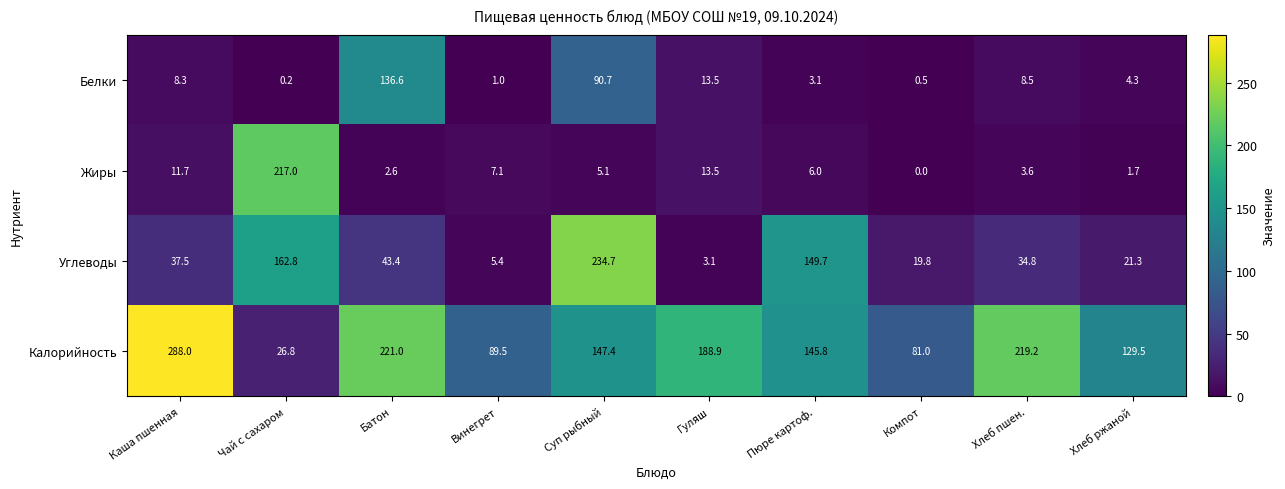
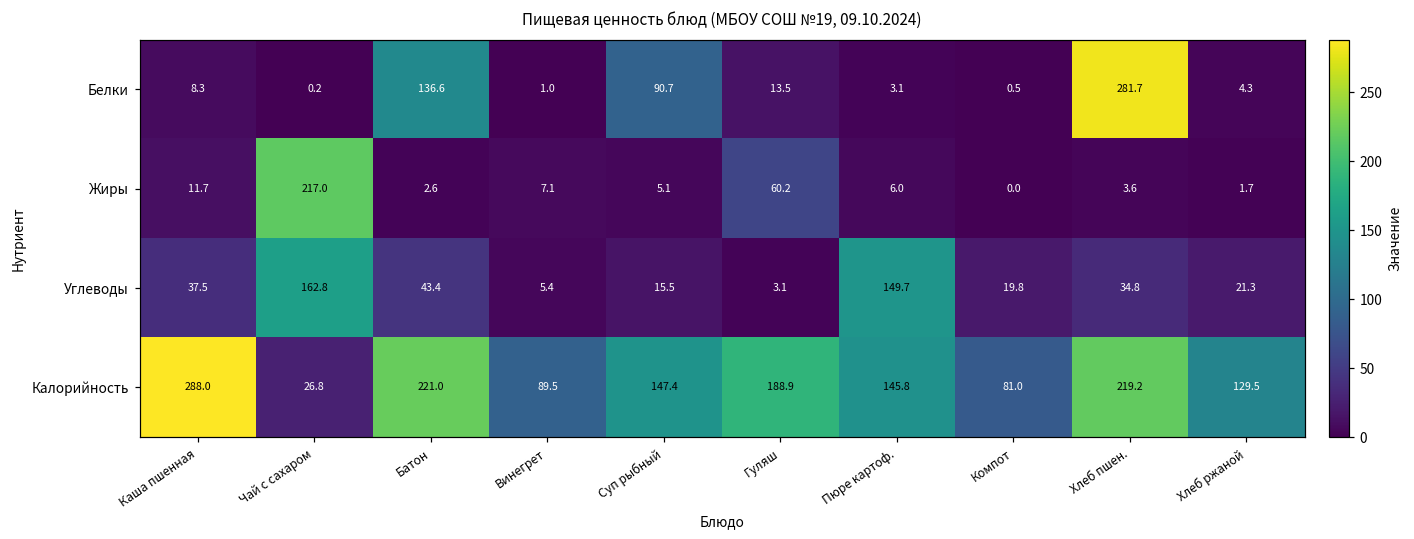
Белки, Хлеб пшен.: 8.5 -> 281.7
Жиры, Гуляш: 13.5 -> 60.2
Углеводы, Суп рыбный: 234.7 -> 15.5
